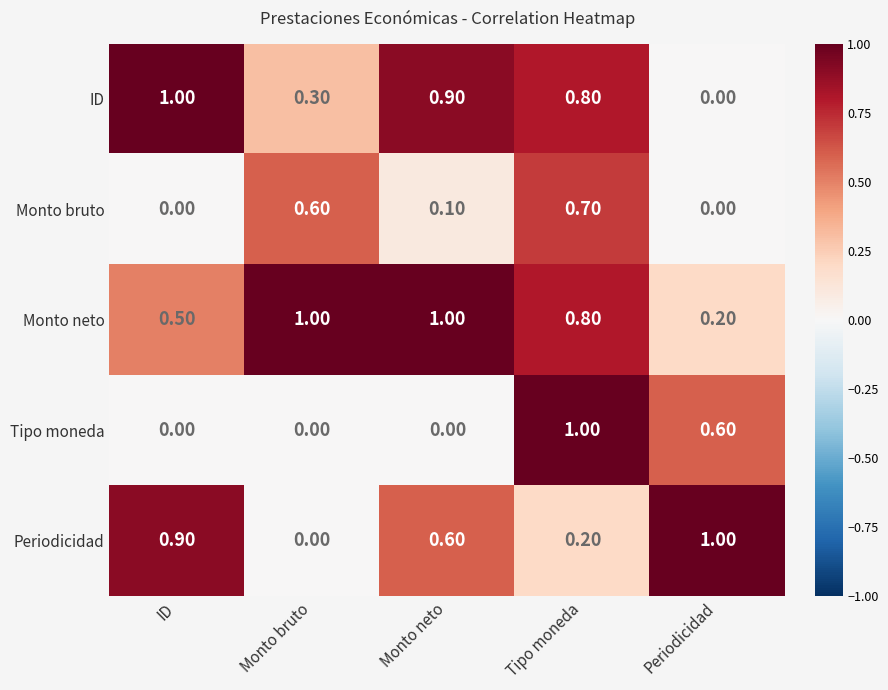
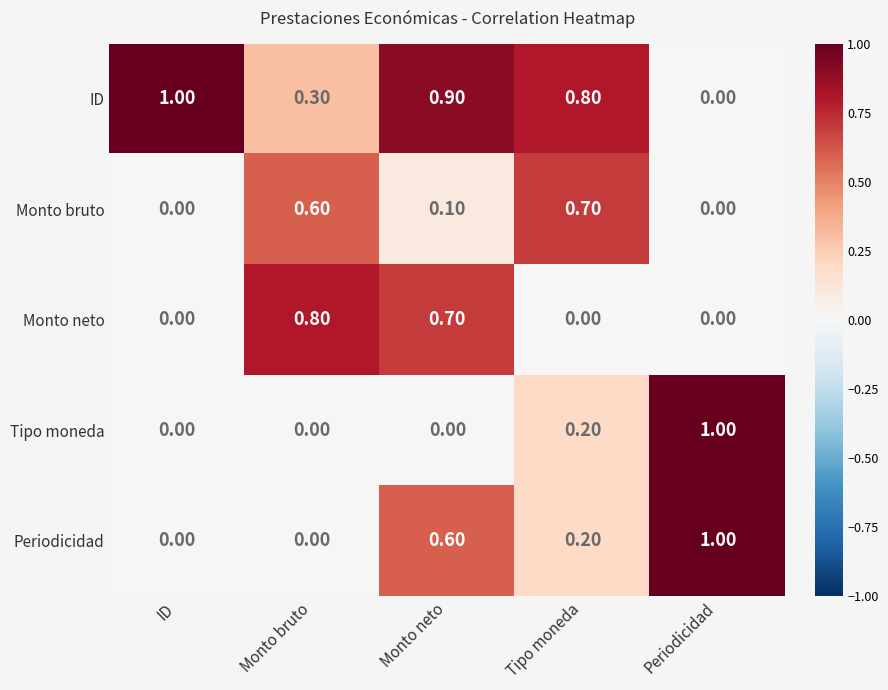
Monto neto, ID: 0.50 -> 0.00
Monto neto, Monto bruto: 1.00 -> 0.80
Monto neto, Monto neto: 1.00 -> 0.70
Monto neto, Tipo moneda: 0.80 -> 0.00
Monto neto, Periodicidad: 0.20 -> 0.00
Tipo moneda, Tipo moneda: 1.00 -> 0.20
Tipo moneda, Periodicidad: 0.60 -> 1.00
Periodicidad, ID: 0.90 -> 0.00
